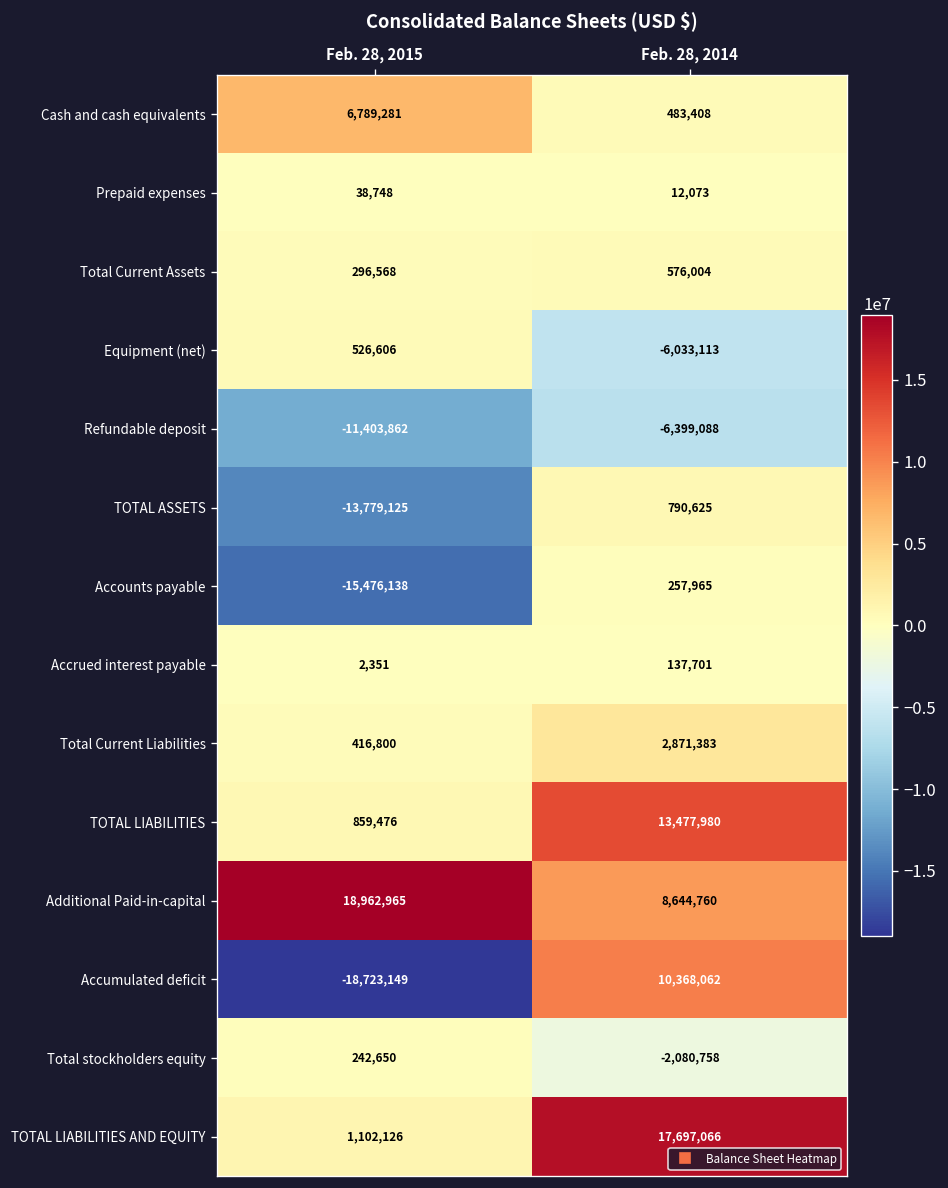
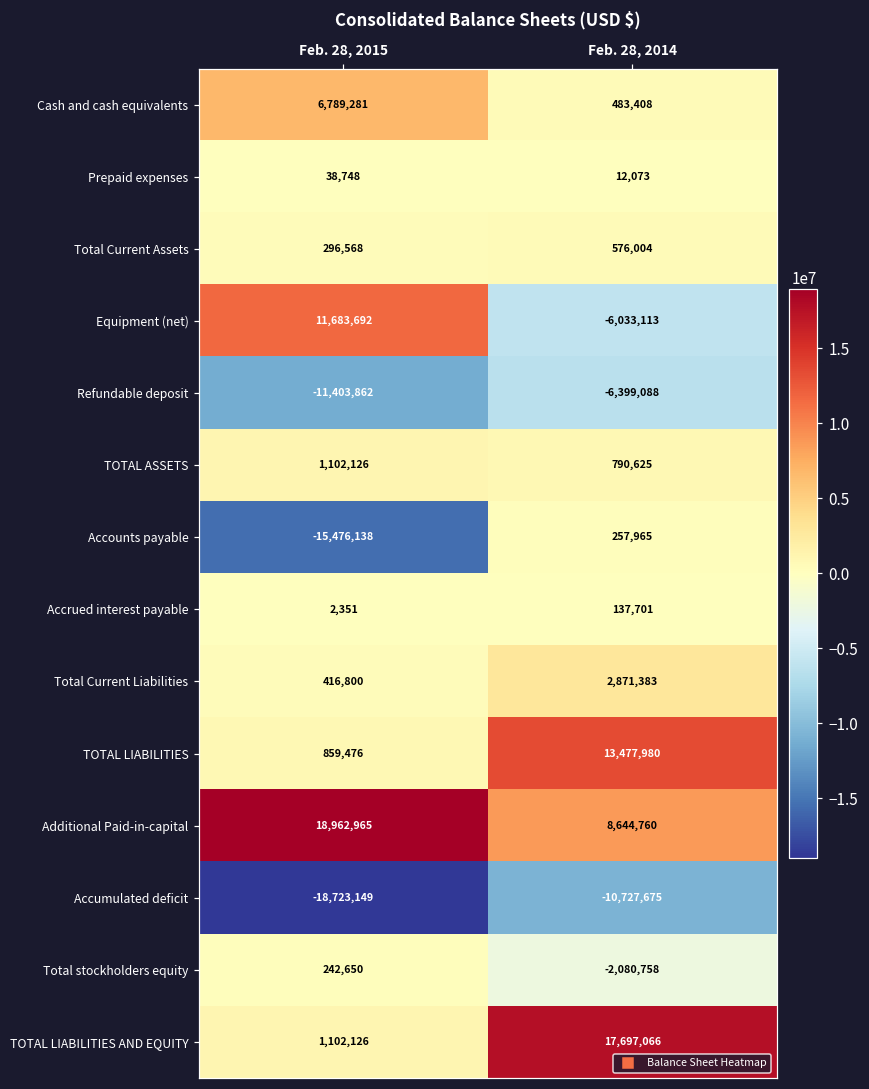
Equipment (net), Feb. 28, 2015: 526,606 -> 11,683,692
TOTAL ASSETS, Feb. 28, 2015: -13,779,125 -> 1,102,126
Accumulated deficit, Feb. 28, 2014: 10,368,062 -> -10,727,675
